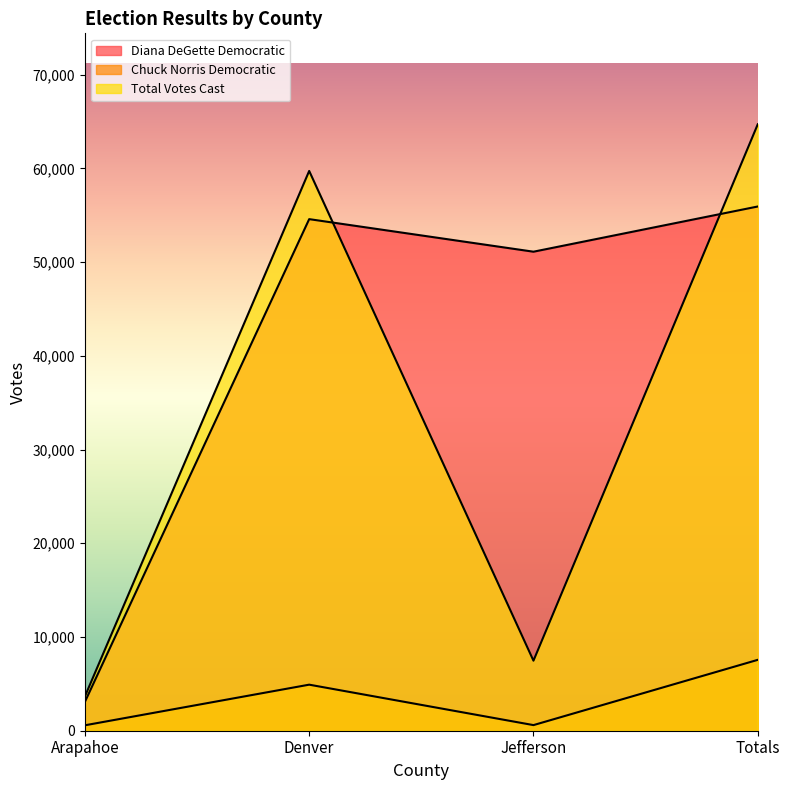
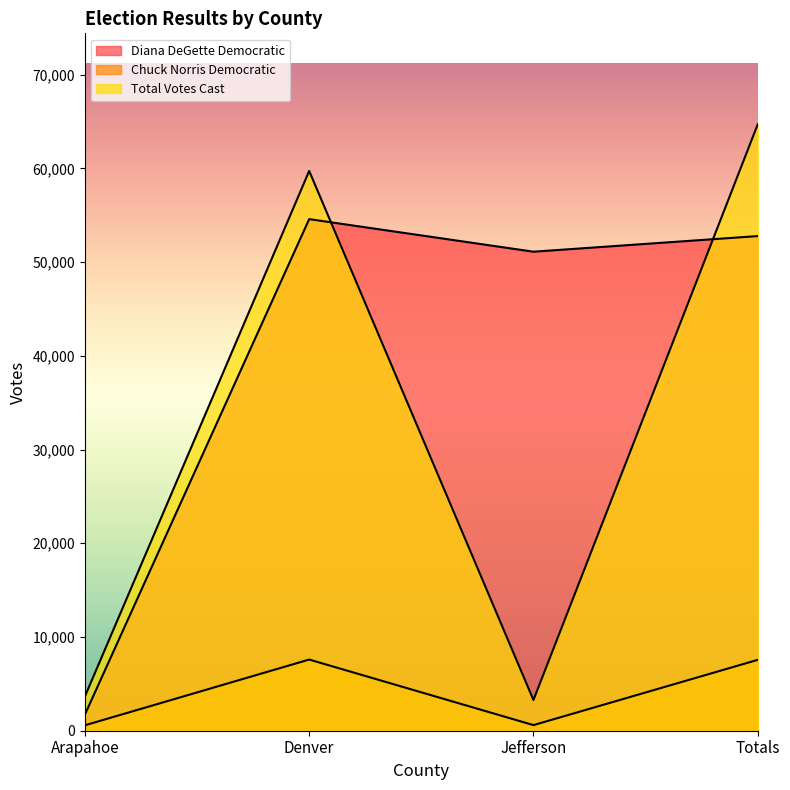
Diana DeGette Democratic, Arapahoe: 3,000 -> 2,000
Chuck Norris Democratic, Denver: 5,000 -> 8,000
Total Votes Cast, Jefferson: 7,000 -> 3,000
Diana DeGette Democratic, Totals: 56,000 -> 53,000
